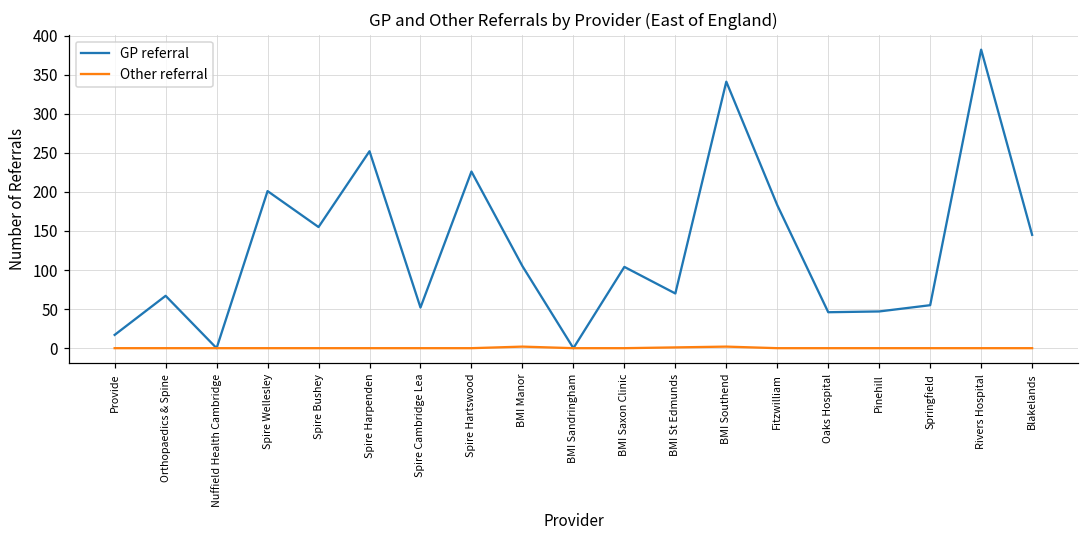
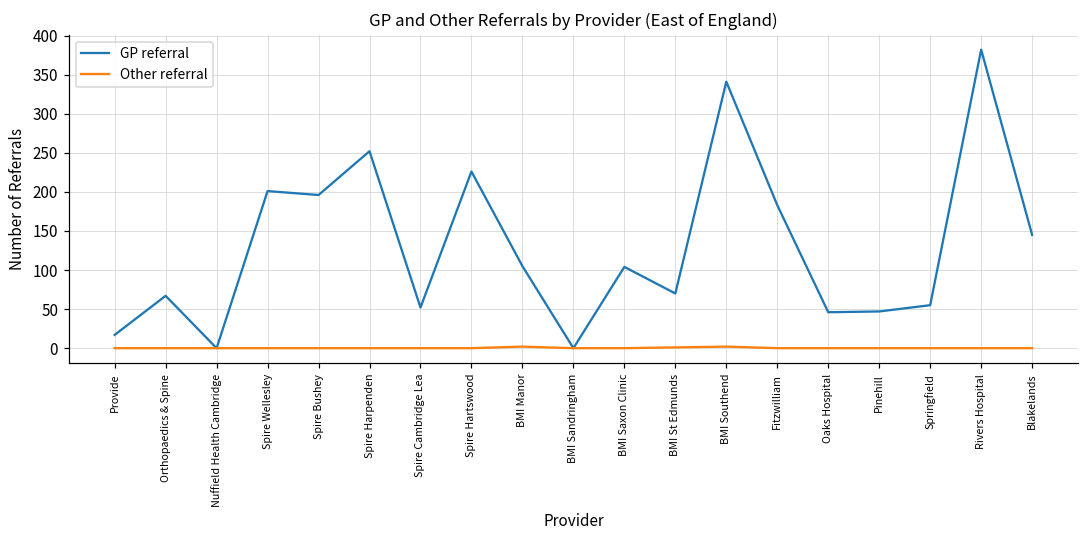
GP referral, Spire Bushey: 160 -> 200
